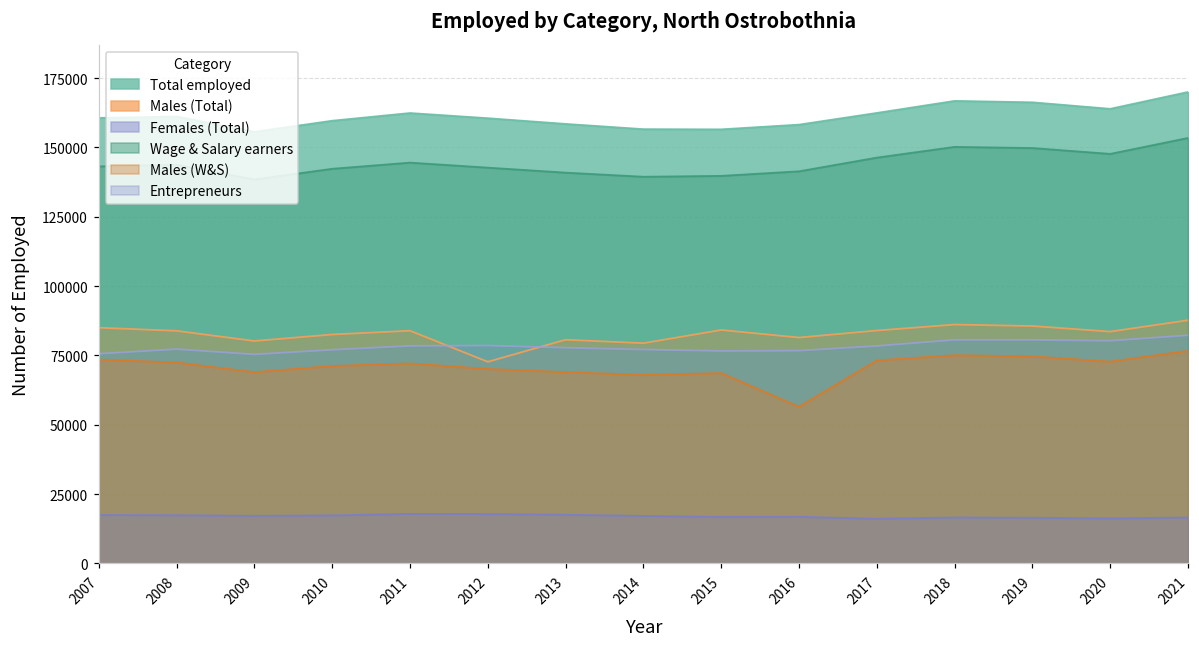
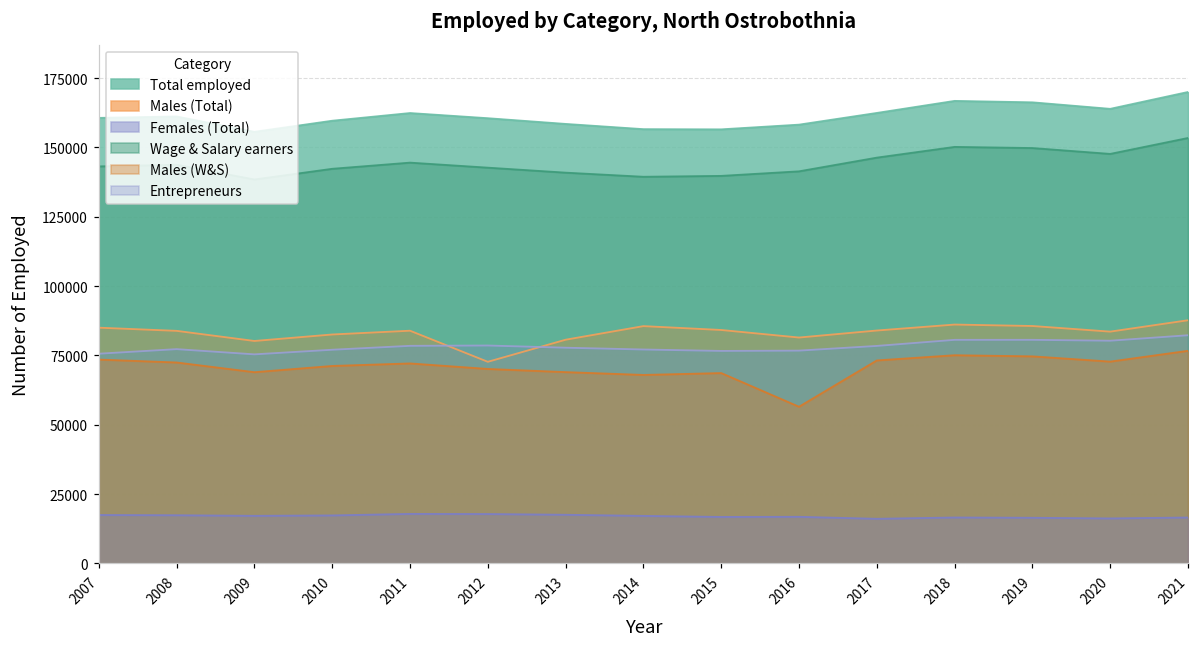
Males (Total), 2014: 79000 -> 86000
